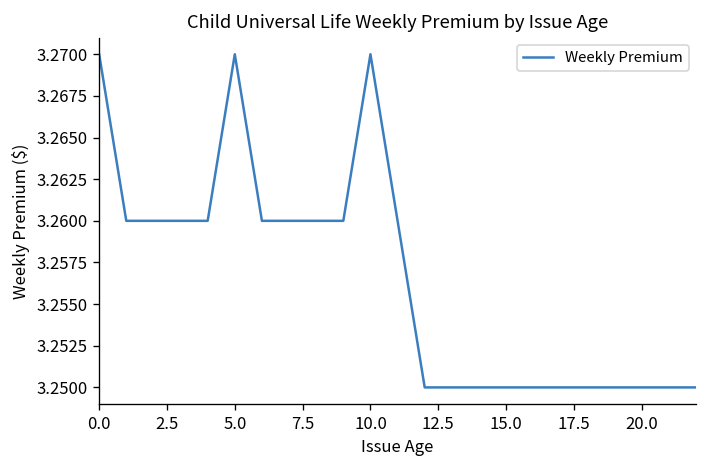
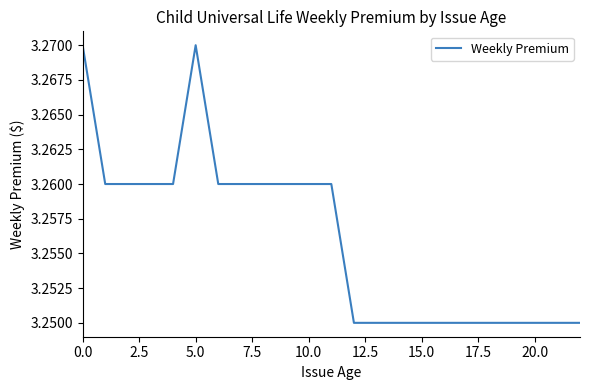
10.0: 3.27 -> 3.26
